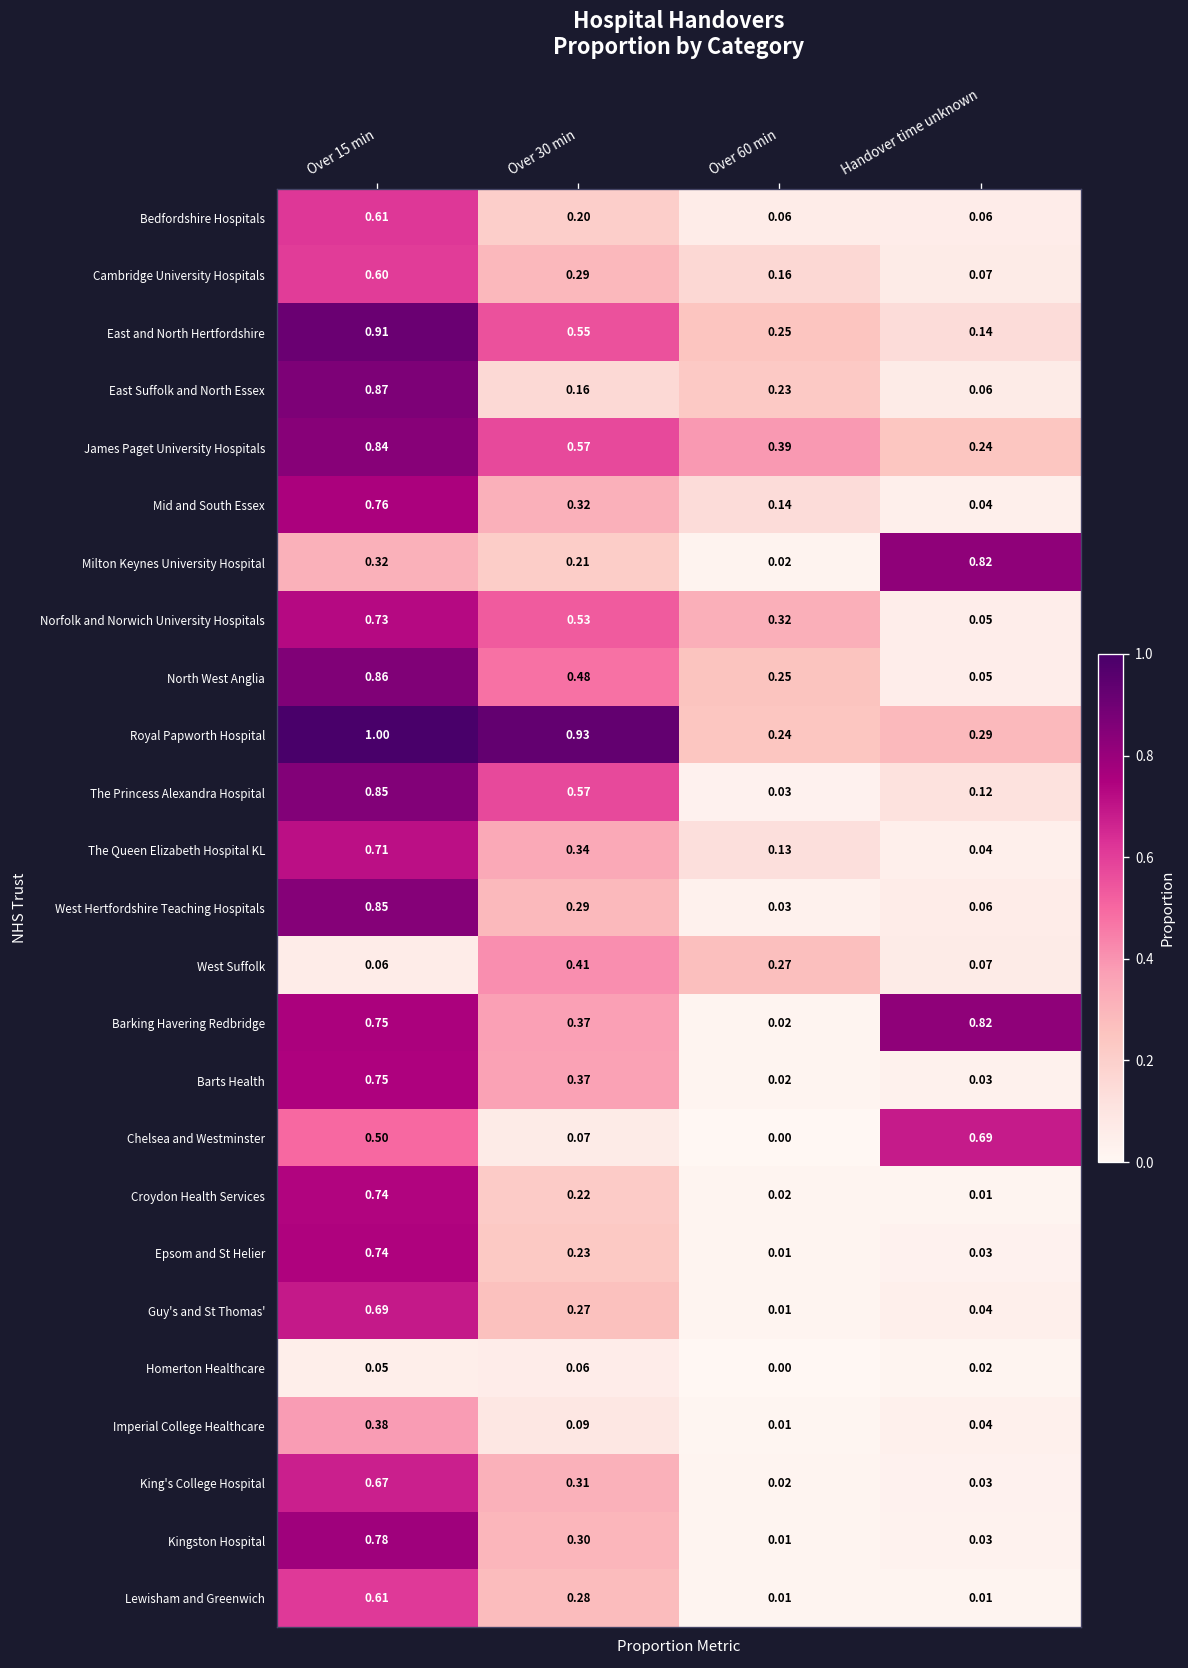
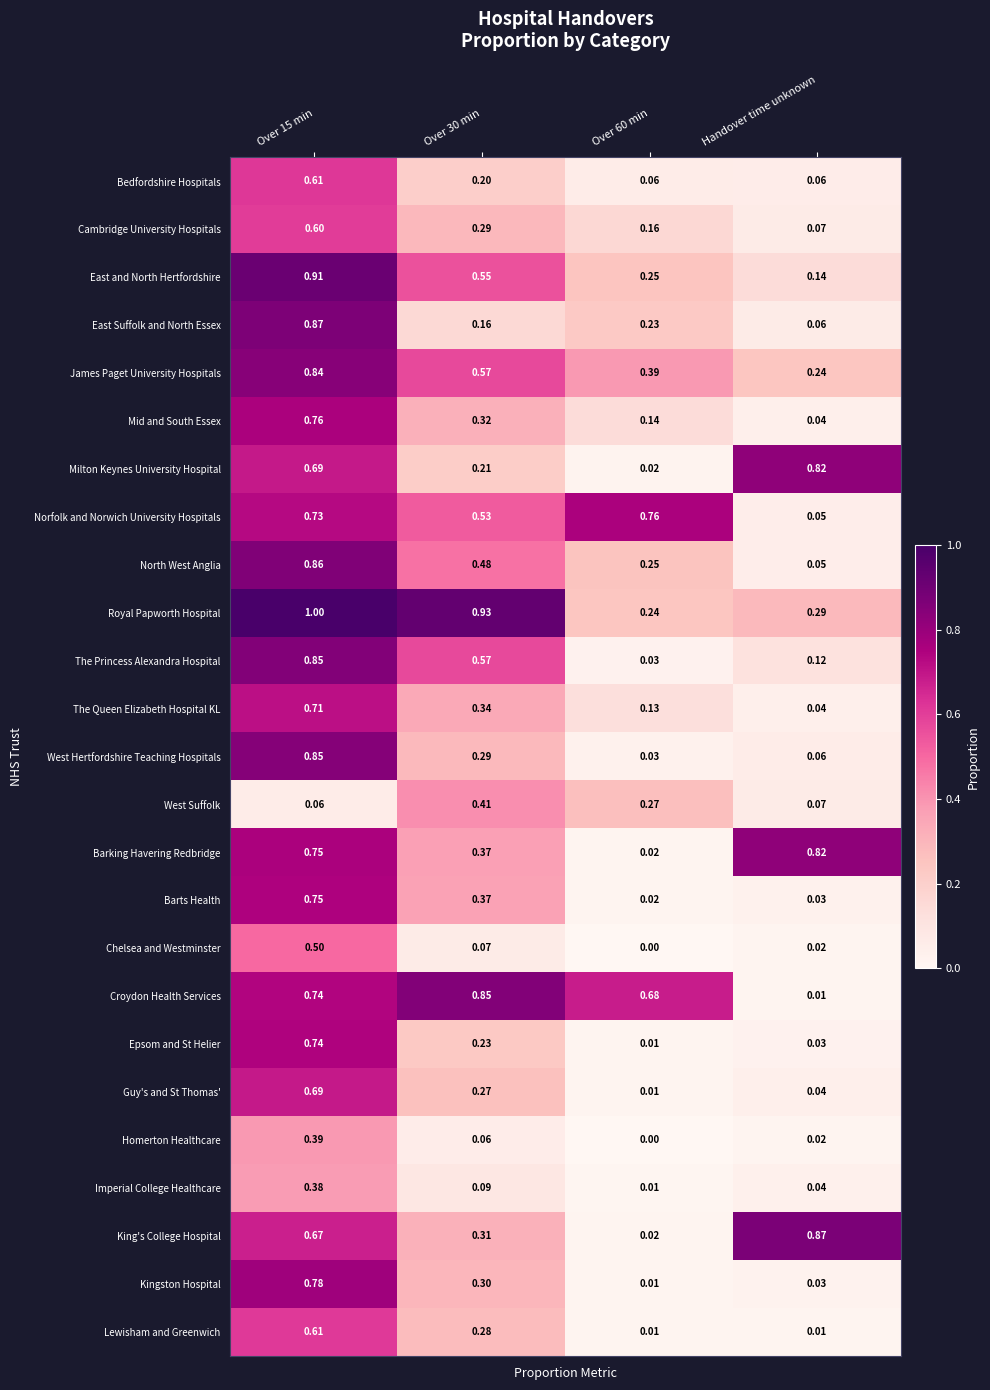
Milton Keynes University Hospital, Over 15 min: 0.32 -> 0.69
Norfolk and Norwich University Hospitals, Over 60 min: 0.32 -> 0.76
Chelsea and Westminster, Handover time unknown: 0.69 -> 0.02
Croydon Health Services, Over 30 min: 0.22 -> 0.85
Croydon Health Services, Over 60 min: 0.02 -> 0.68
Homerton Healthcare, Over 15 min: 0.05 -> 0.39
King's College Hospital, Handover time unknown: 0.03 -> 0.87
